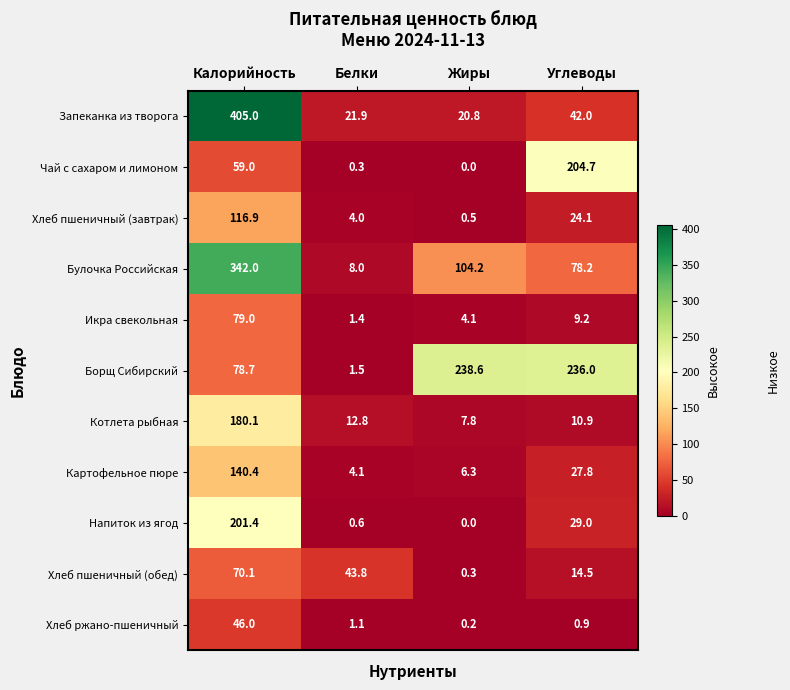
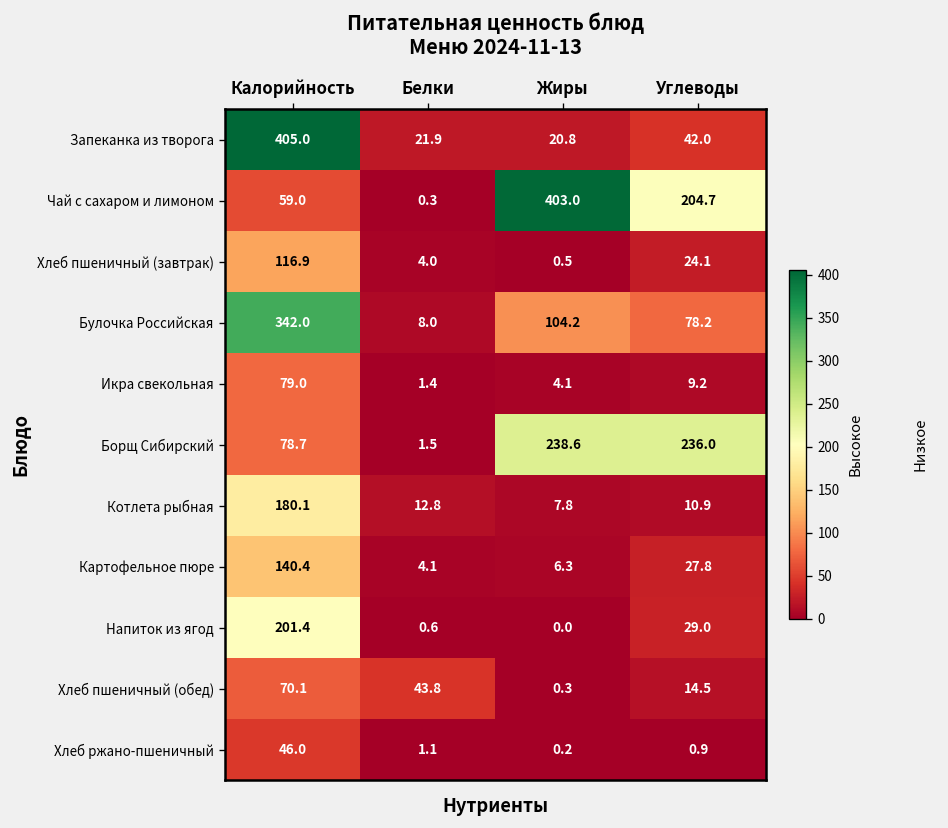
Чай с сахаром и лимоном, Жиры: 0.0 -> 403.0
